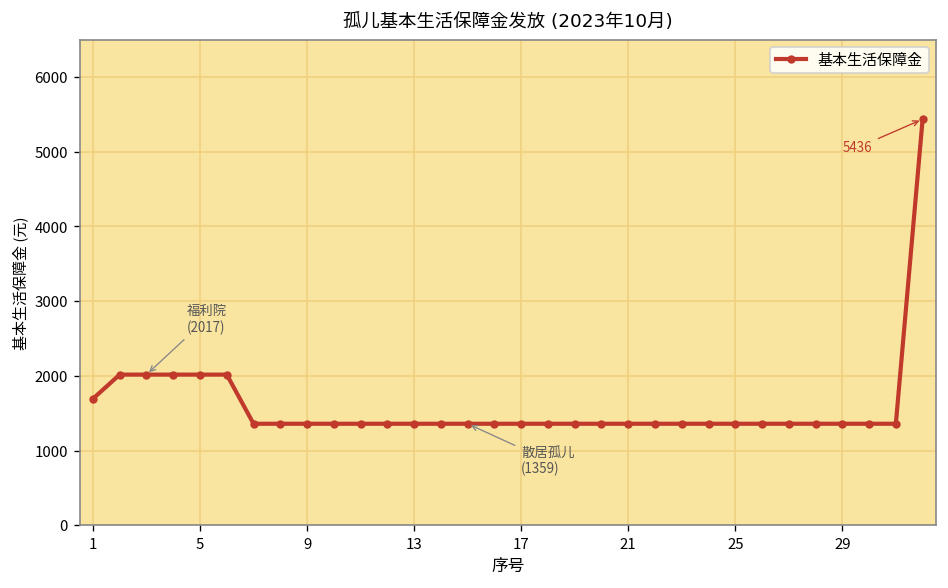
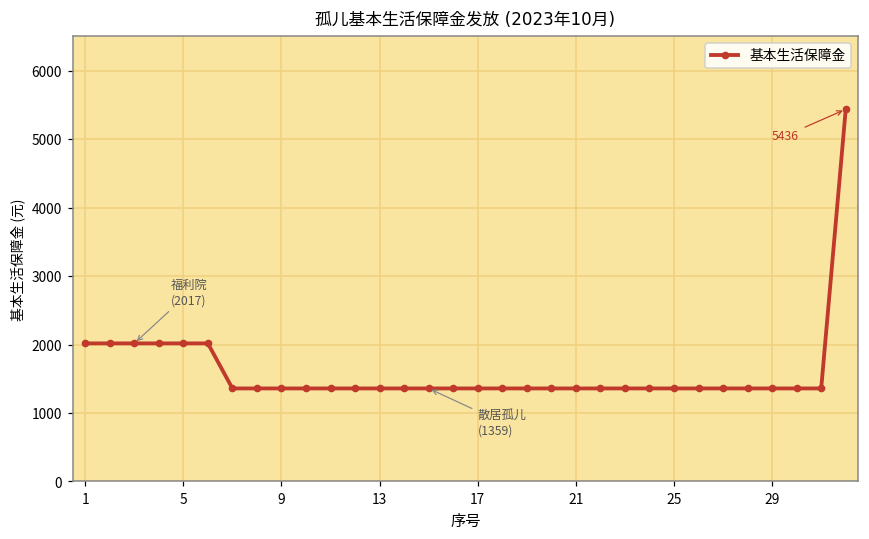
1: 1700 -> 2000
